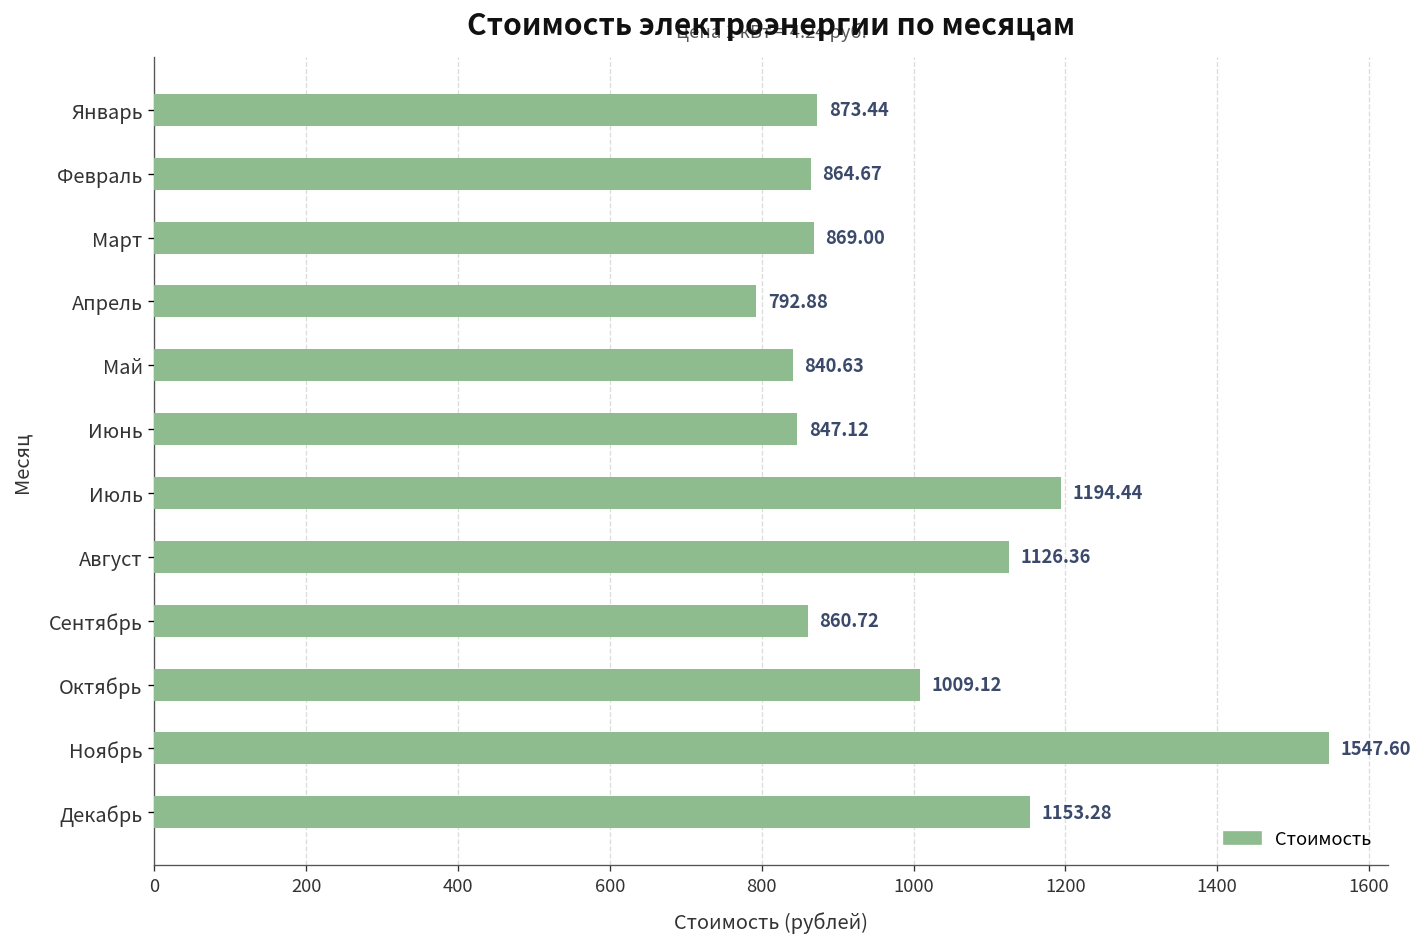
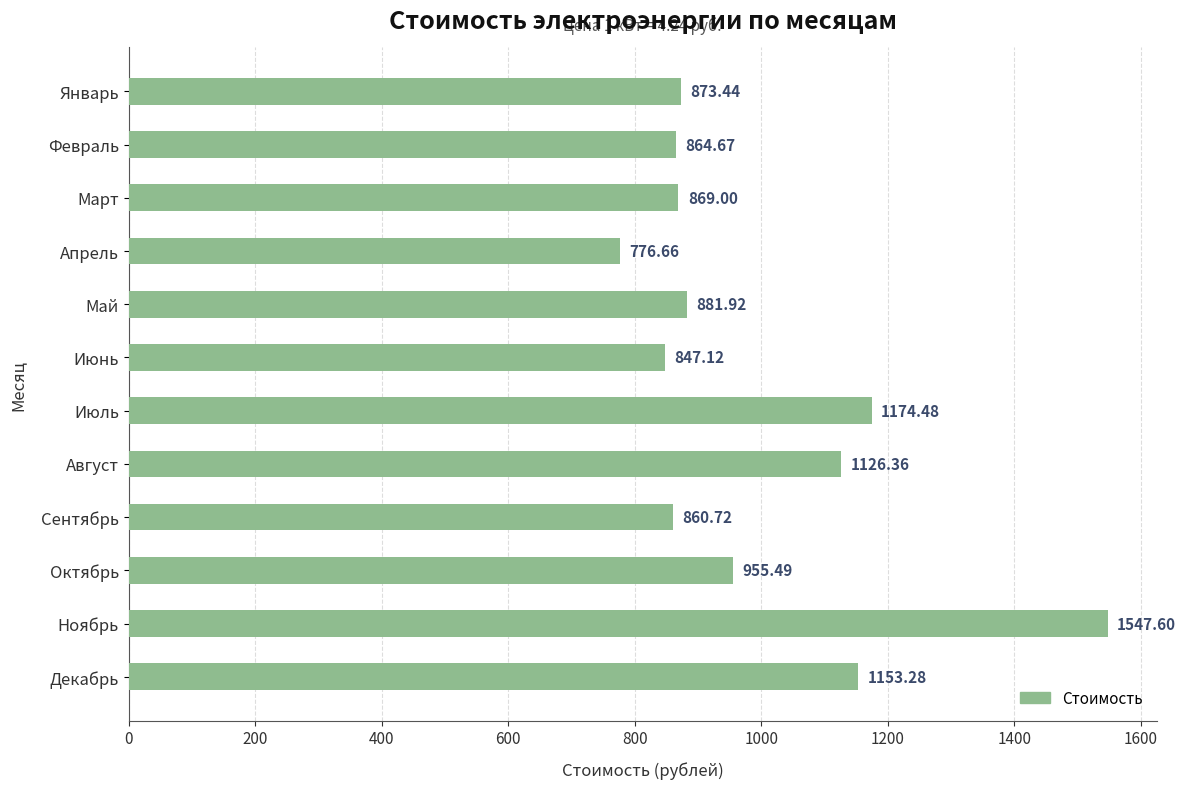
Апрель: 792.88 -> 776.66
Май: 840.63 -> 881.92
Июль: 1194.44 -> 1174.48
Октябрь: 1009.12 -> 955.49
